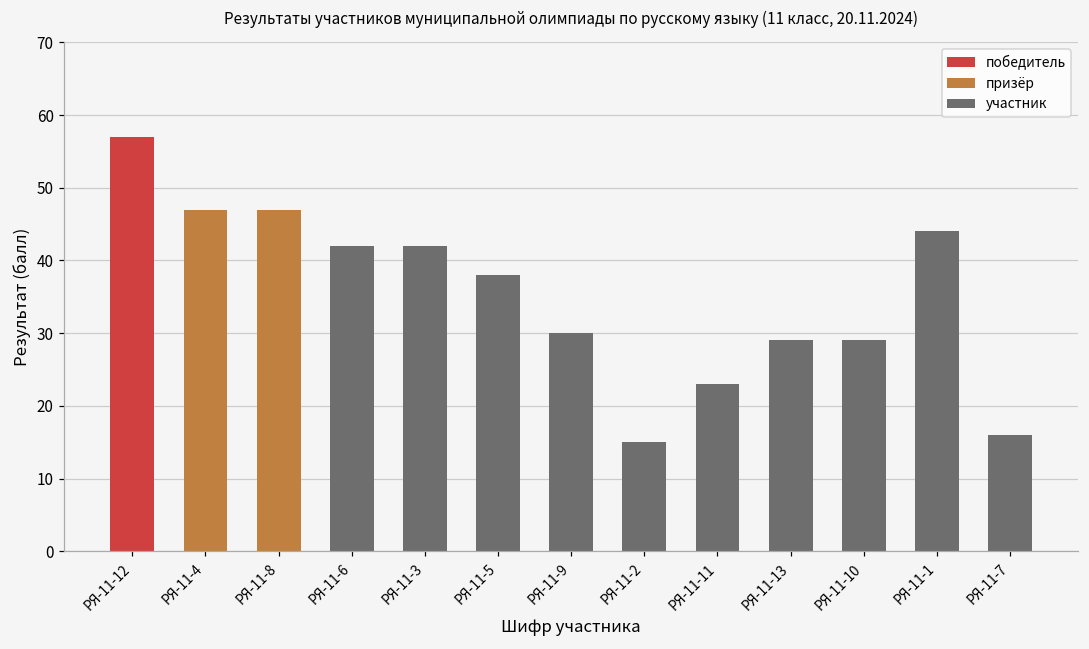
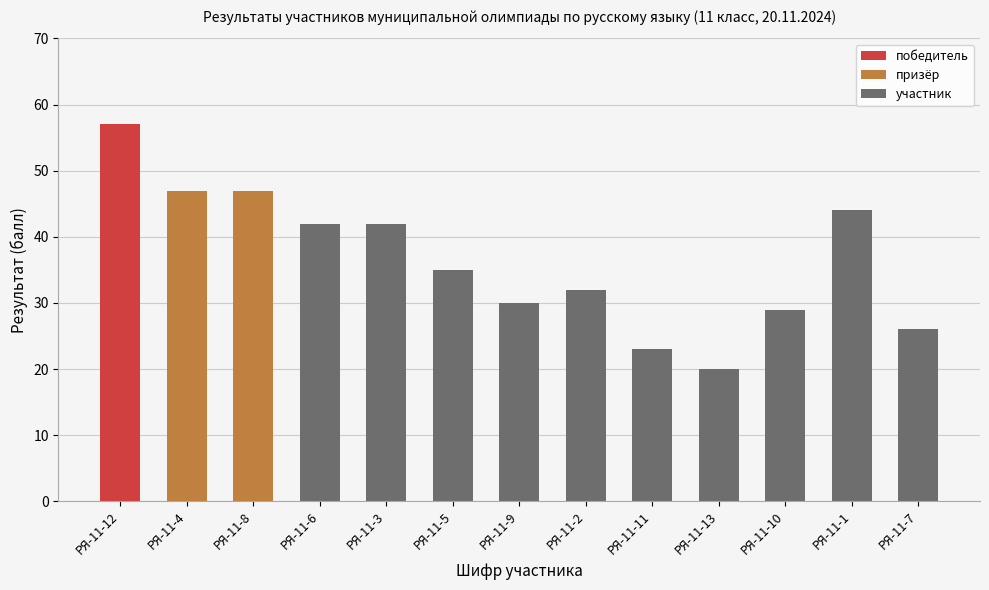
РЯ-11-5: 38 -> 35
РЯ-11-2: 15 -> 32
РЯ-11-13: 29 -> 20
РЯ-11-7: 16 -> 26
